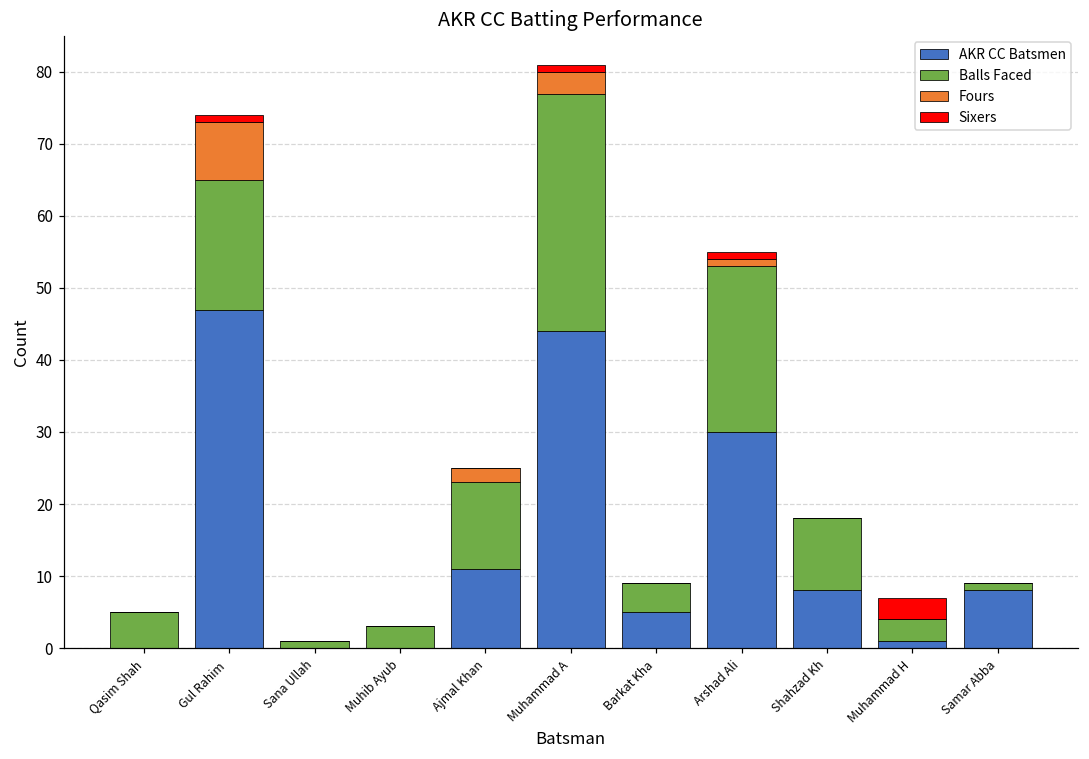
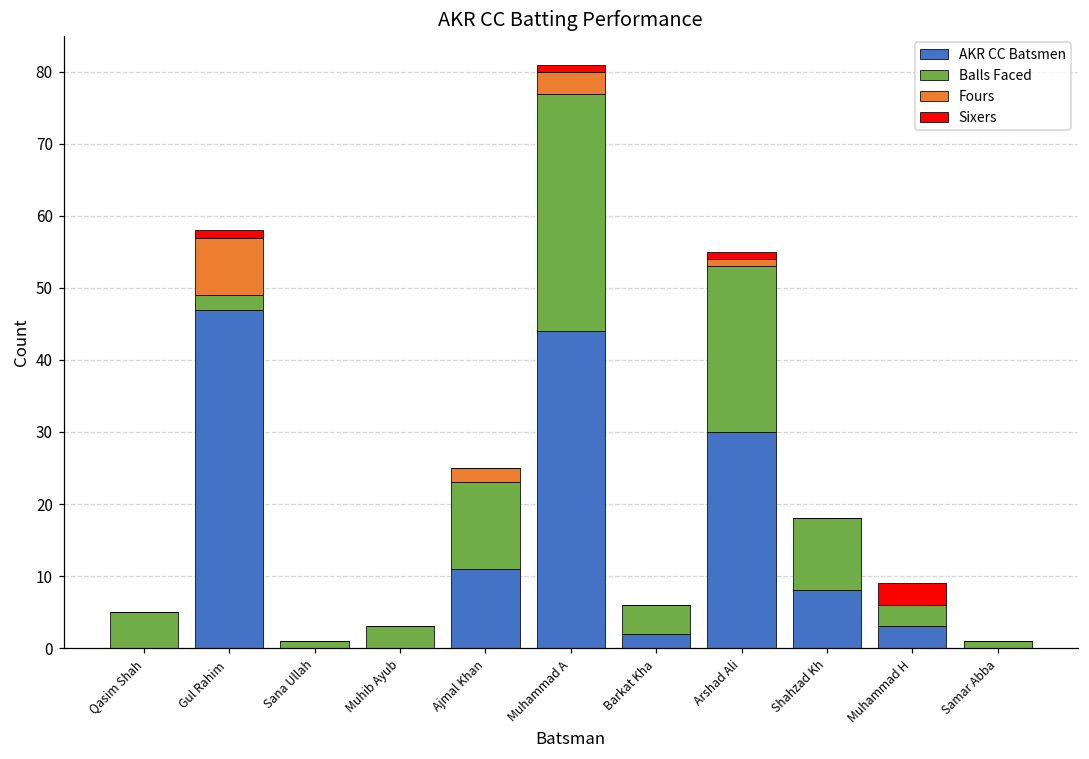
Balls Faced, Gul Rahim: 18 -> 2
AKR CC Batsmen, Barkat Kha: 5 -> 2
AKR CC Batsmen, Muhammad H: 1 -> 3
AKR CC Batsmen, Samar Abba: 8 -> 0
